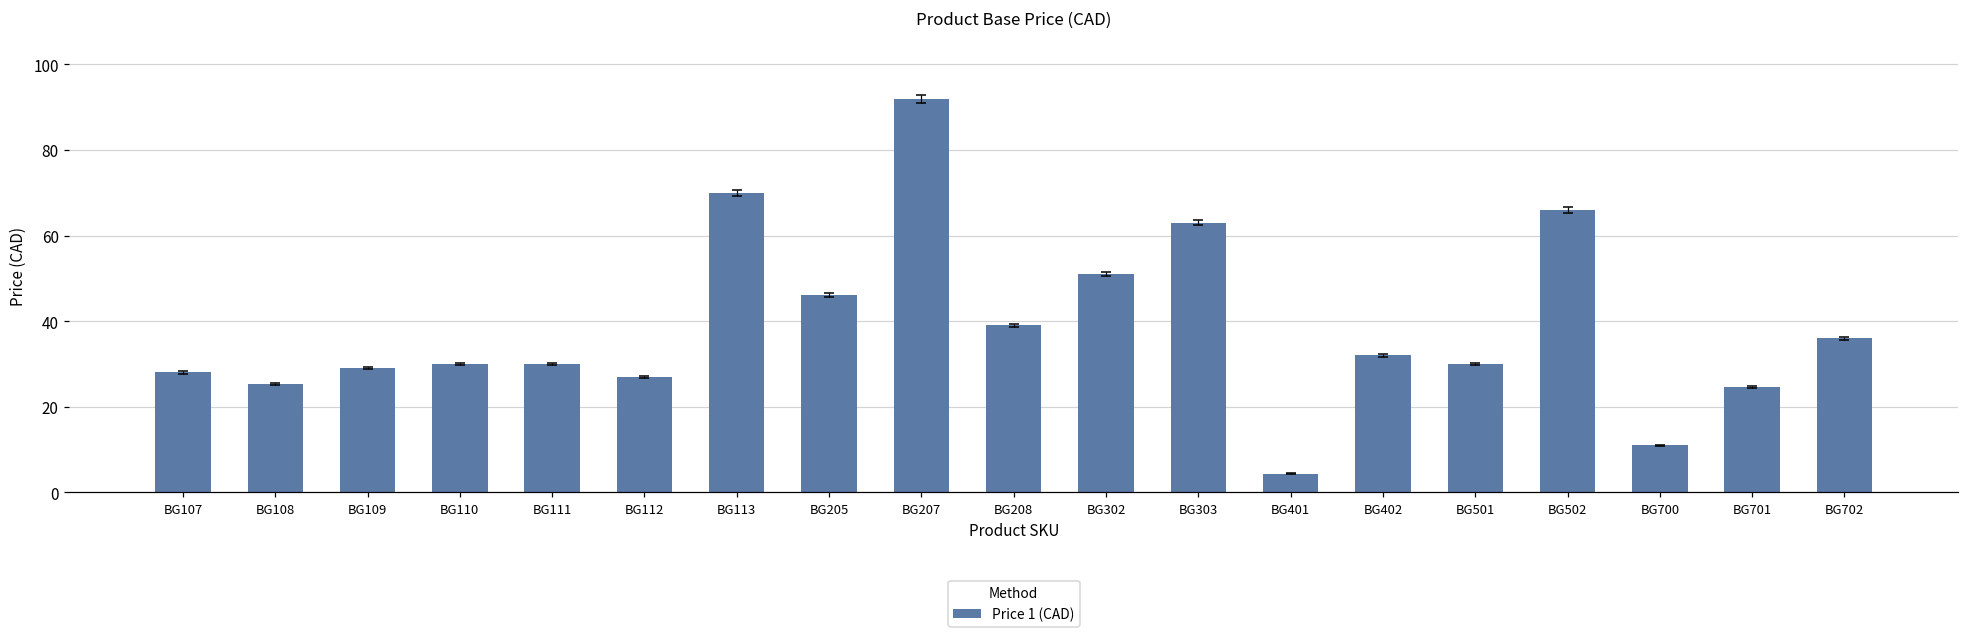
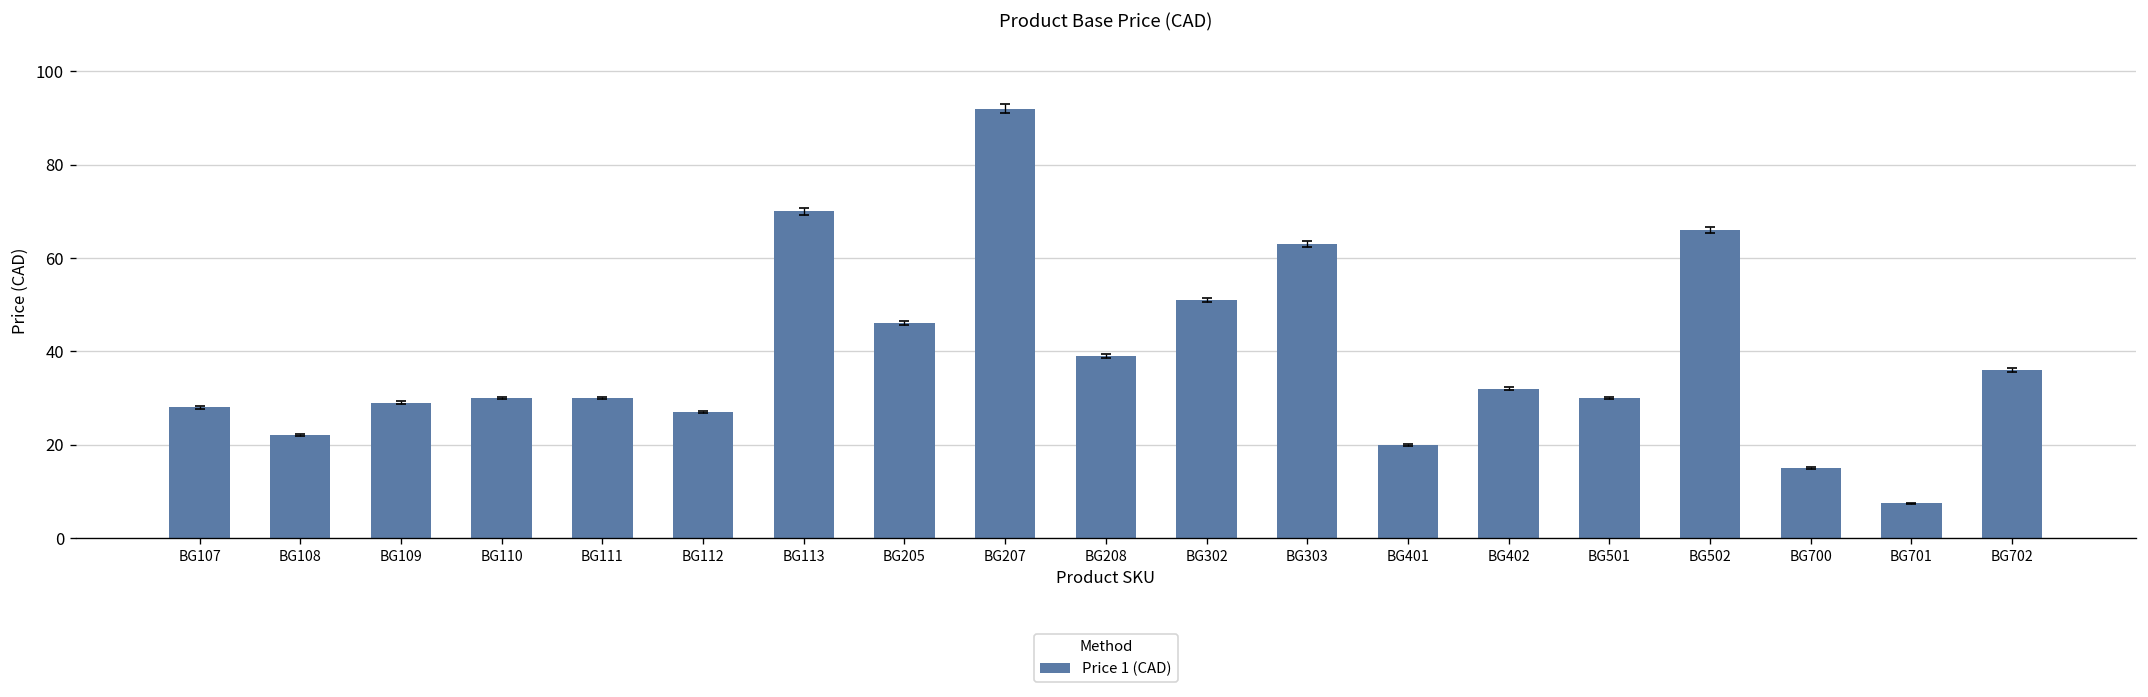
Price 1 (CAD), BG108: 25 -> 22
Price 1 (CAD), BG401: 4 -> 20
Price 1 (CAD), BG700: 11 -> 15
Price 1 (CAD), BG701: 25 -> 7
